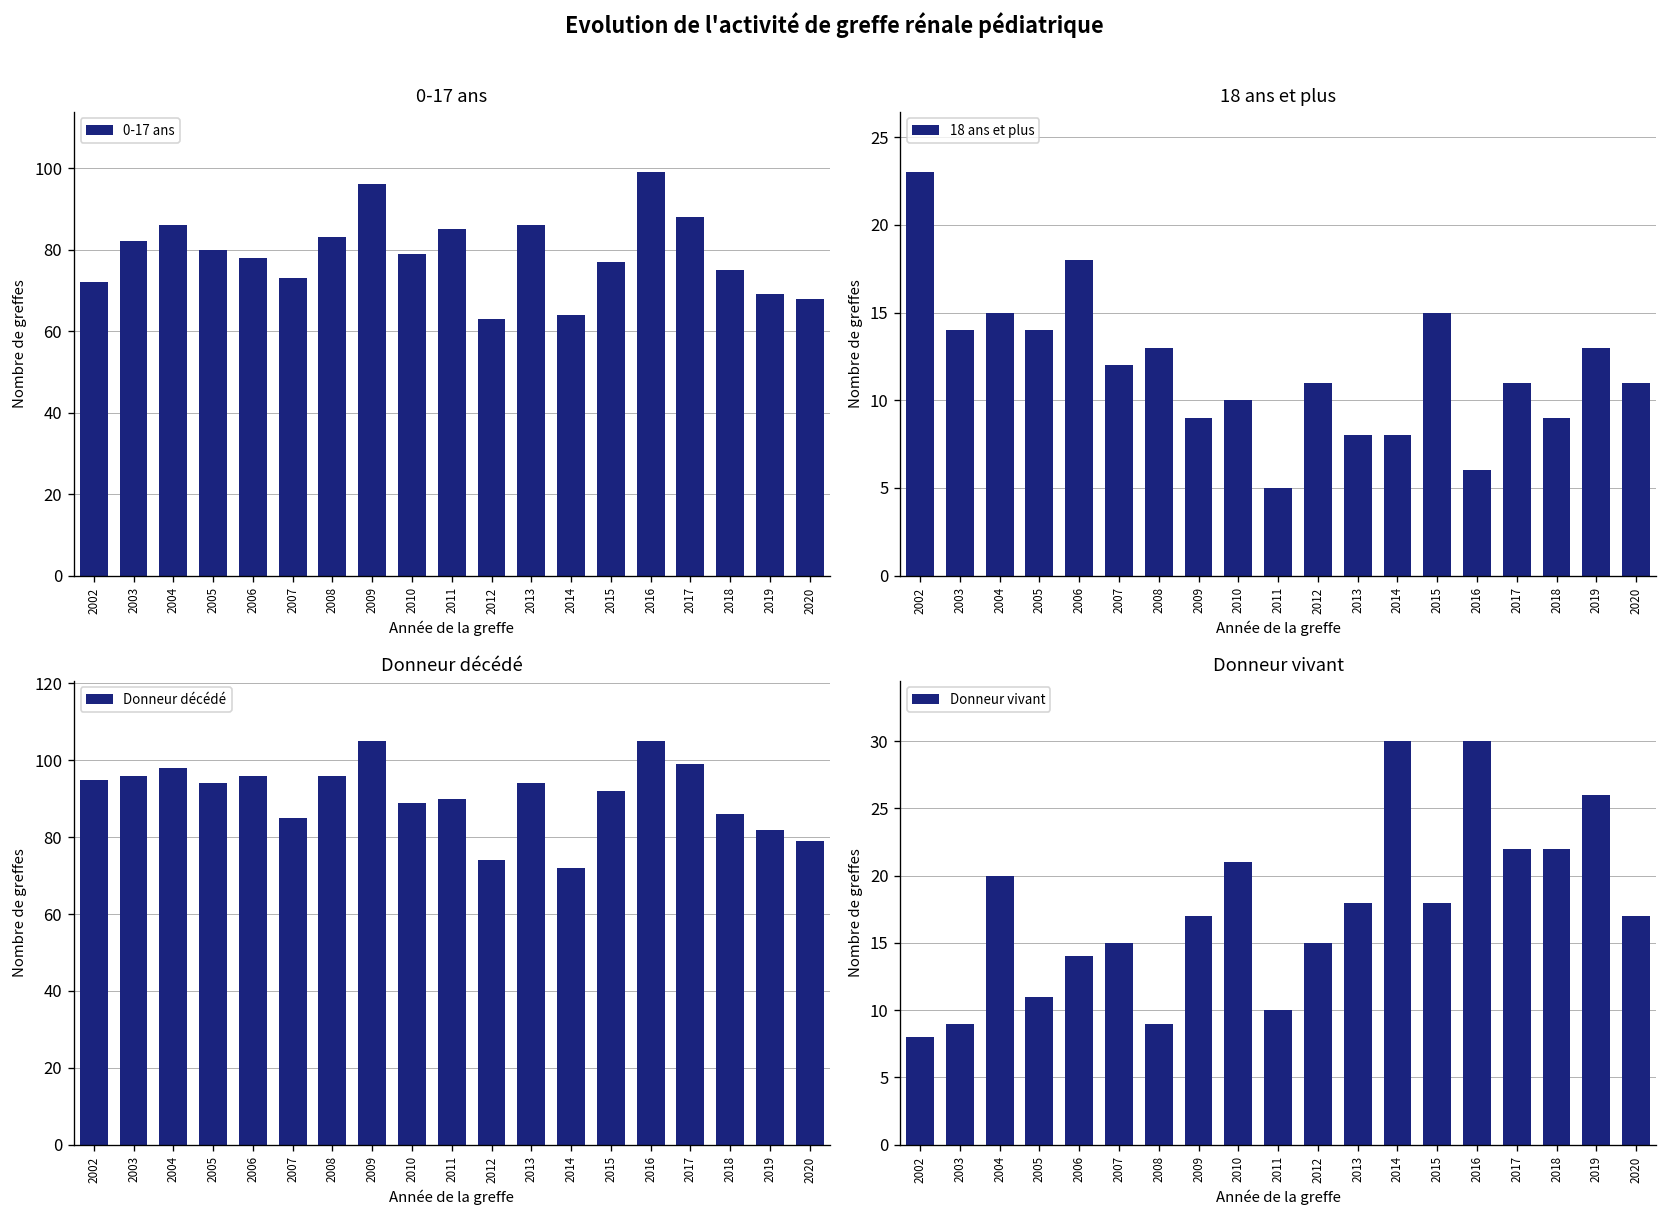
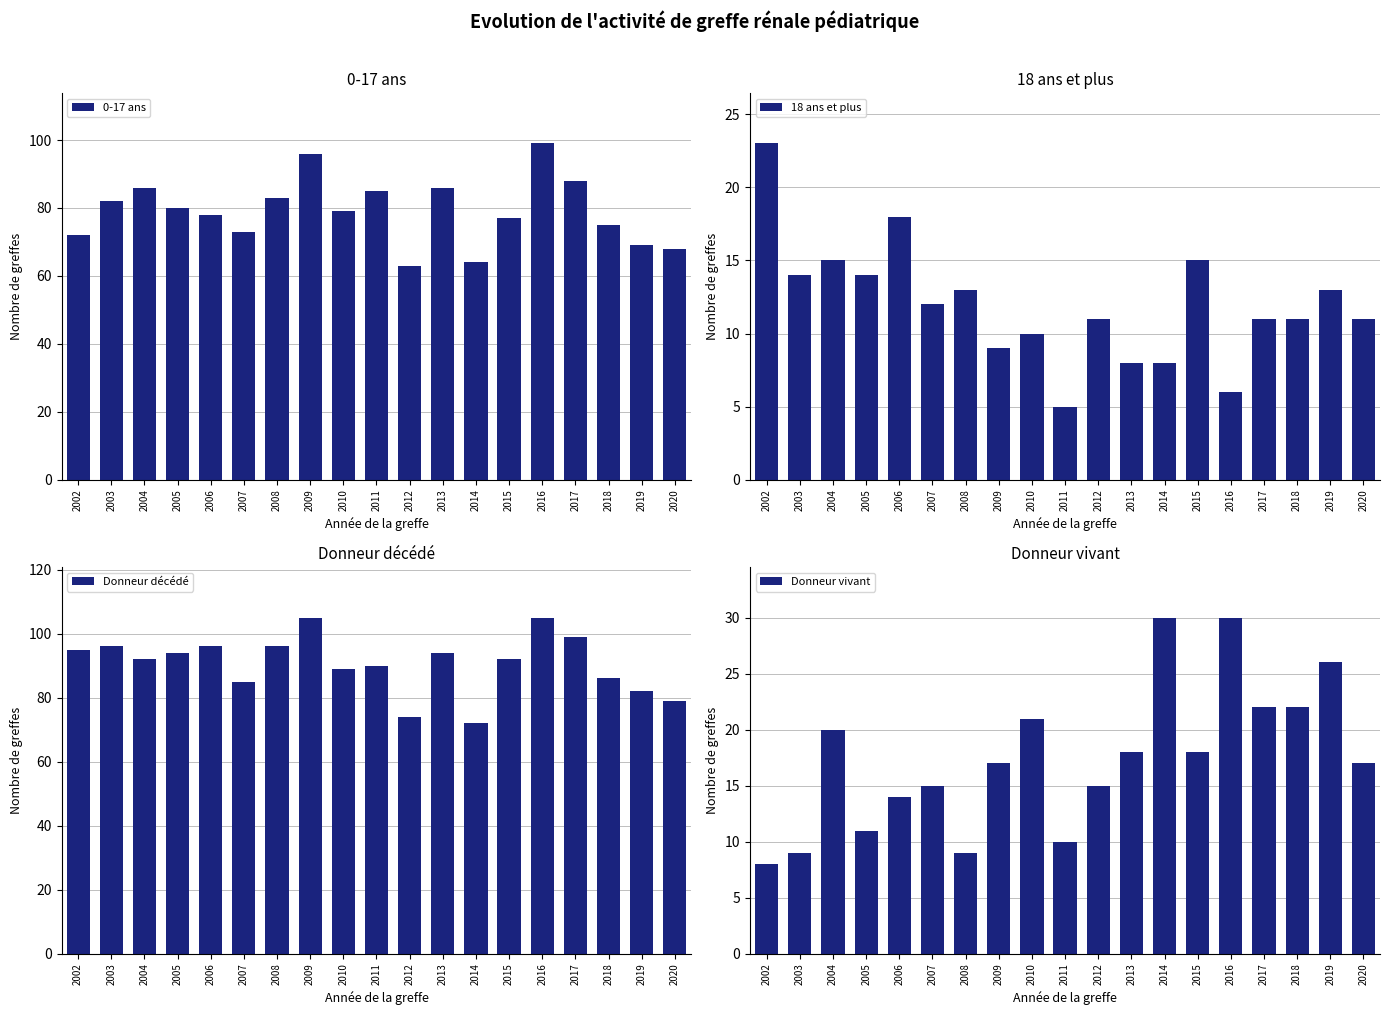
18 ans et plus, 2018: 9 -> 11
Donneur décédé, 2004: 98 -> 92
